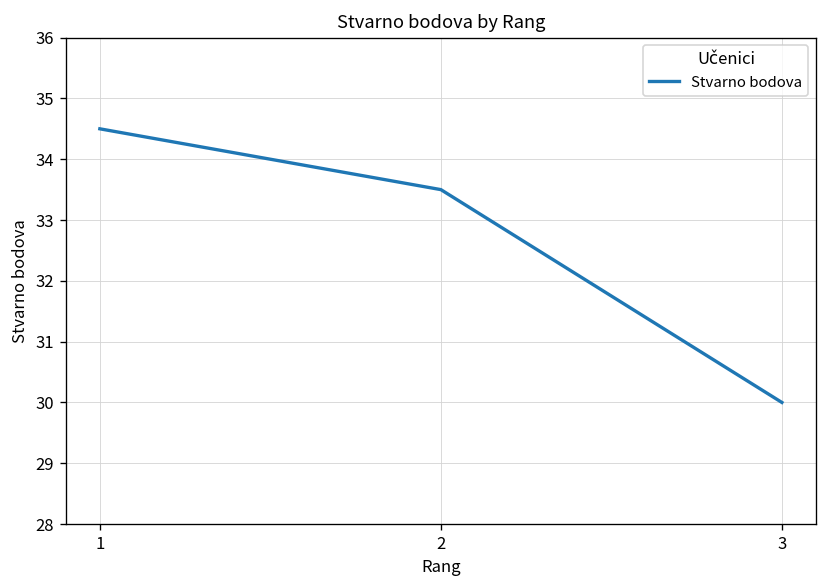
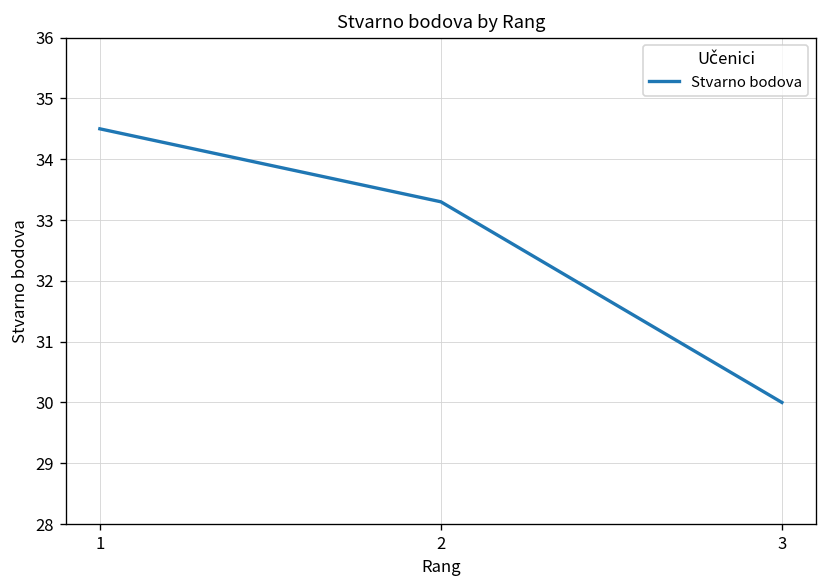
2: 33.5 -> 33.3
